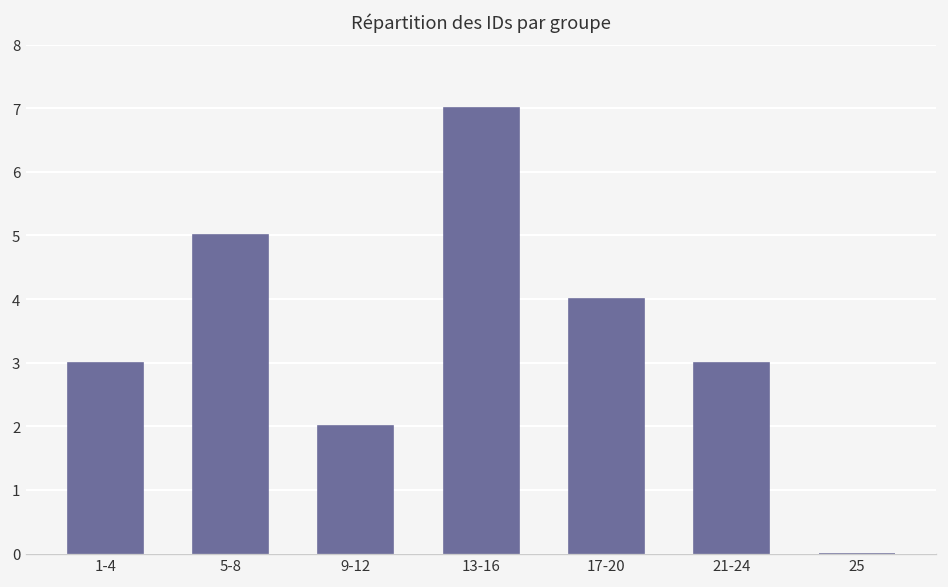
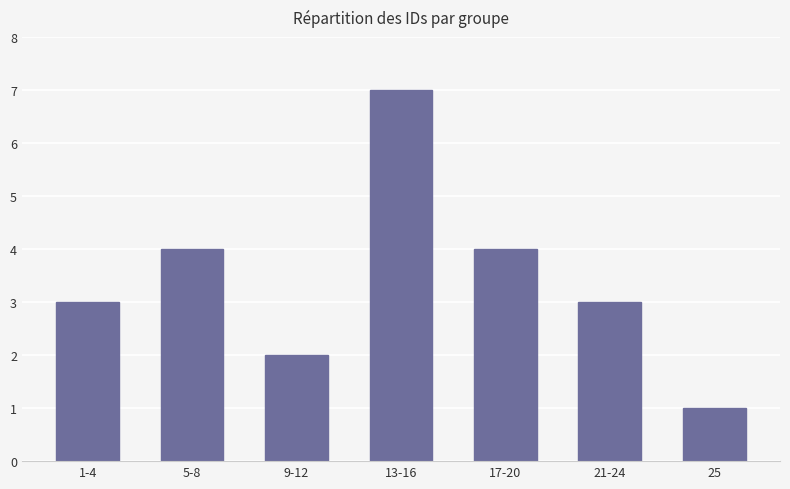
5-8: 5 -> 4
25: 0 -> 1
